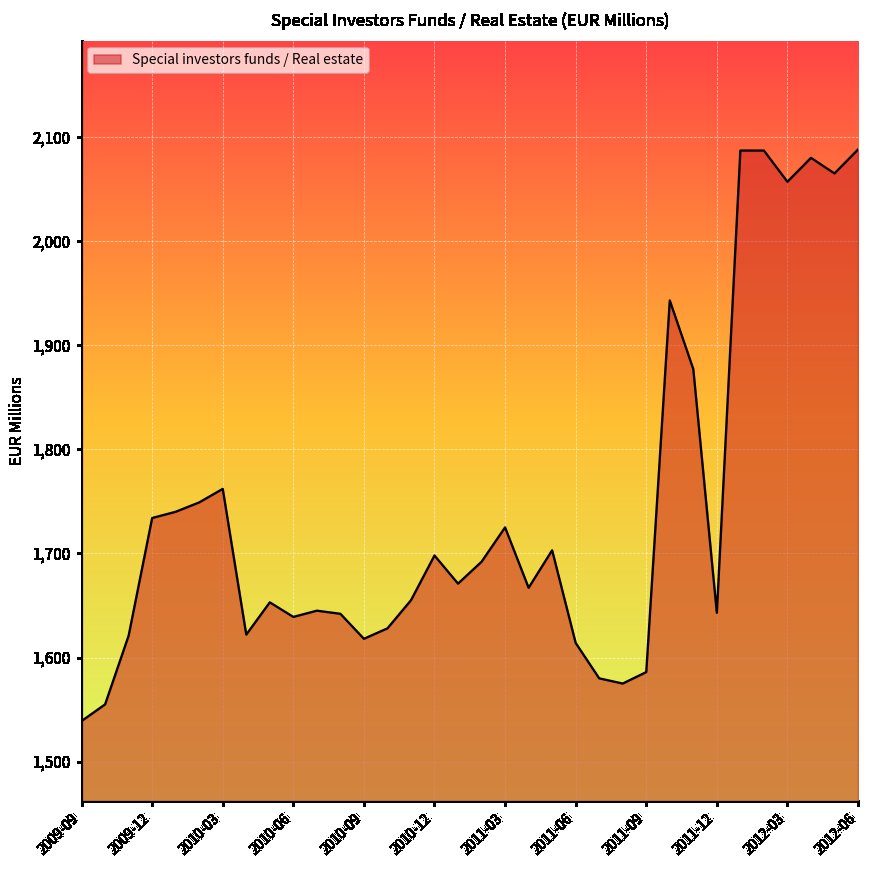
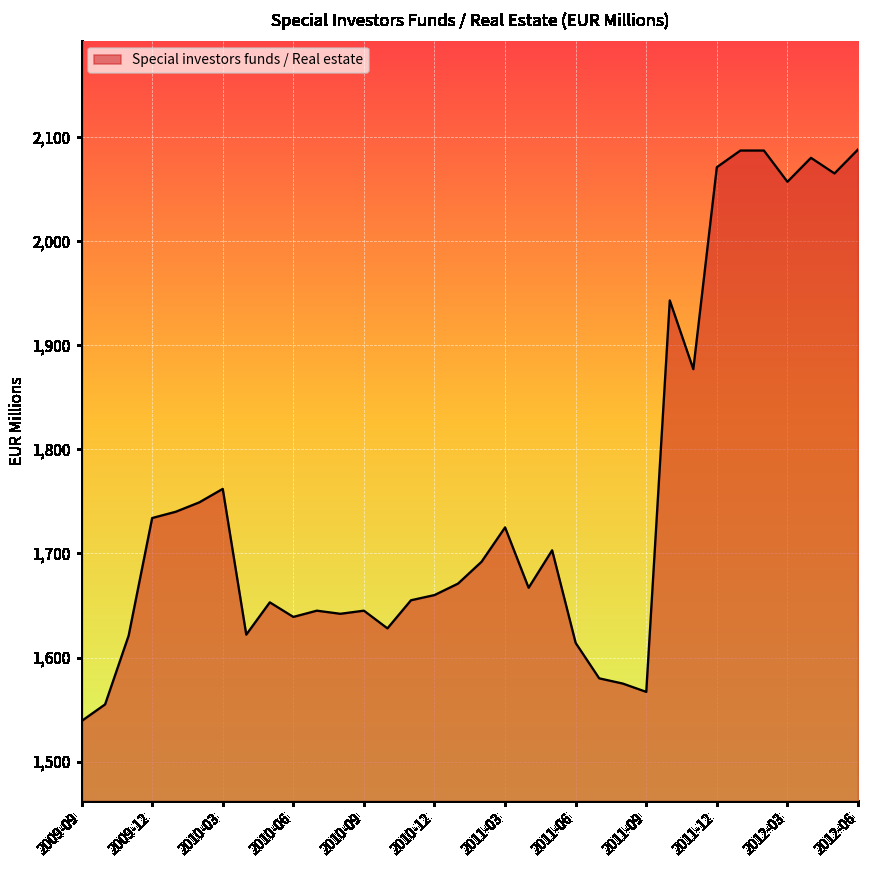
2010-09: 1,620 -> 1,650
2010-12: 1,700 -> 1,660
2011-09: 1,590 -> 1,570
2011-12: 1,640 -> 2,070
